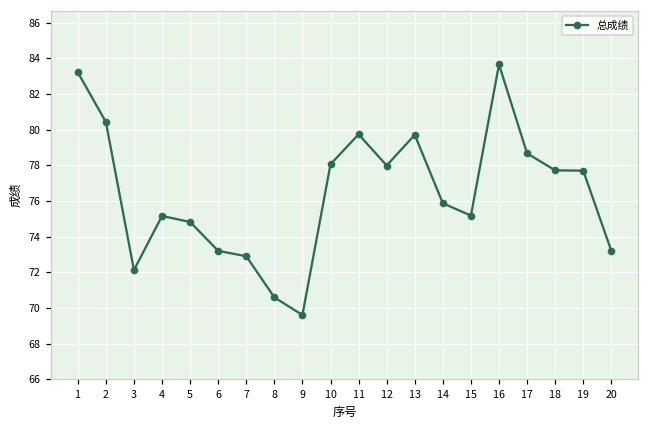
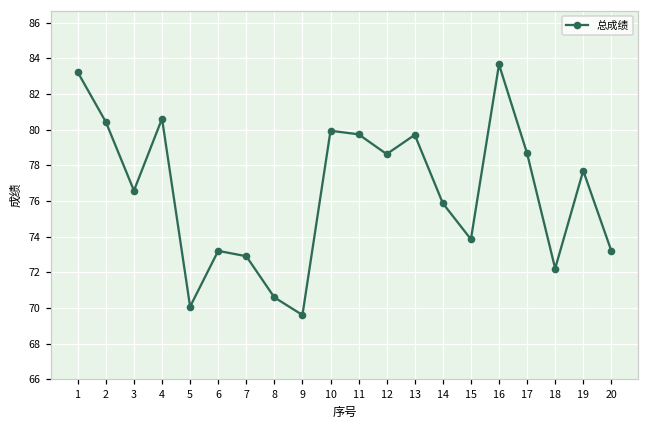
3: 72.1 -> 76.6
4: 75.2 -> 80.6
5: 74.8 -> 70.1
10: 78.1 -> 79.9
12: 78.0 -> 78.6
15: 75.2 -> 73.9
18: 77.7 -> 72.2
